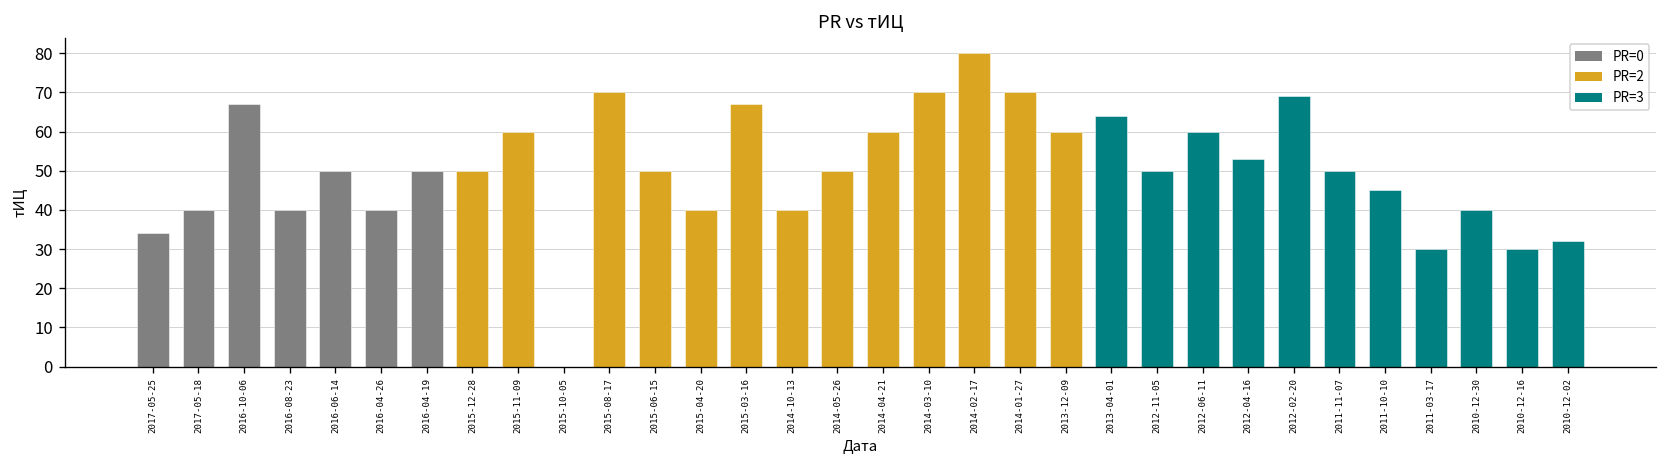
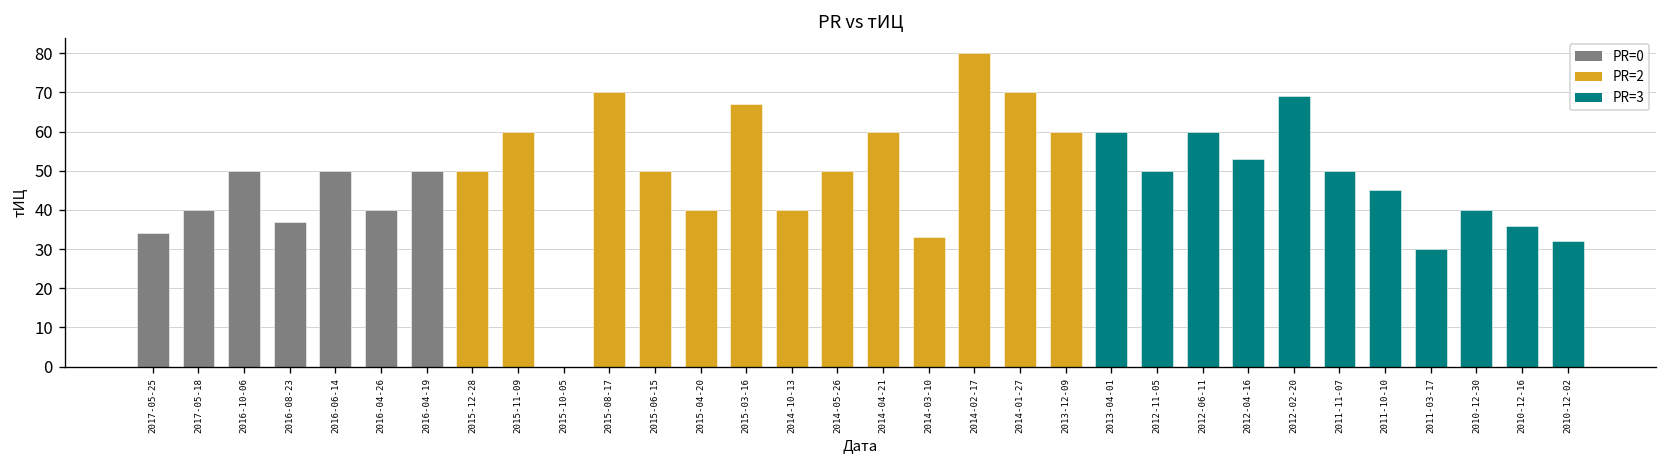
2016-10-06: 67 -> 50
2016-08-23: 40 -> 37
2014-03-10: 70 -> 33
2013-04-01: 64 -> 60
2010-12-16: 30 -> 36
